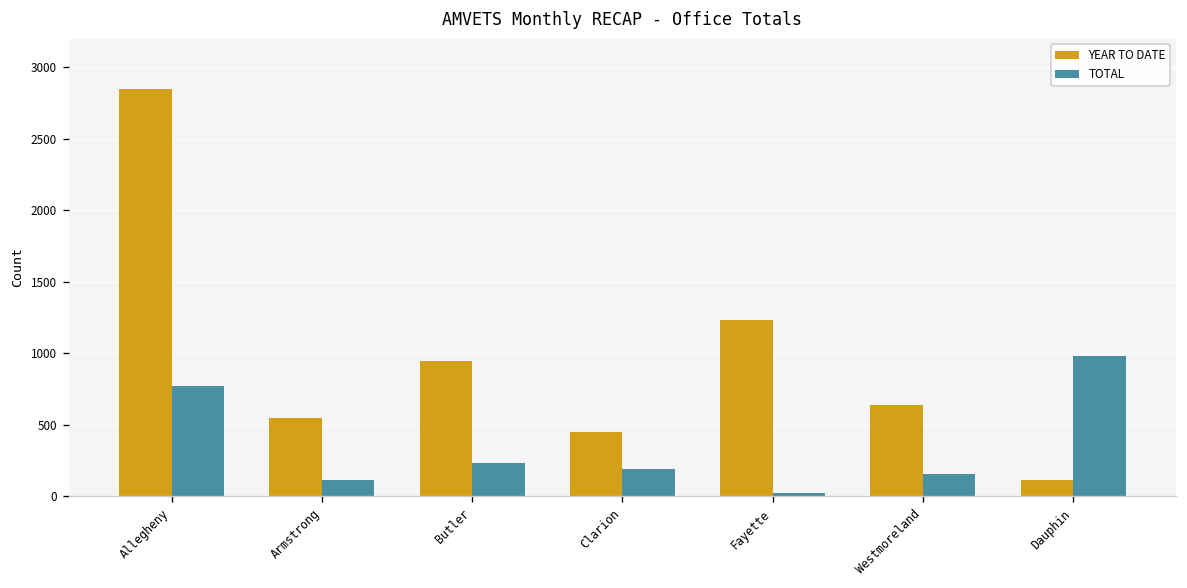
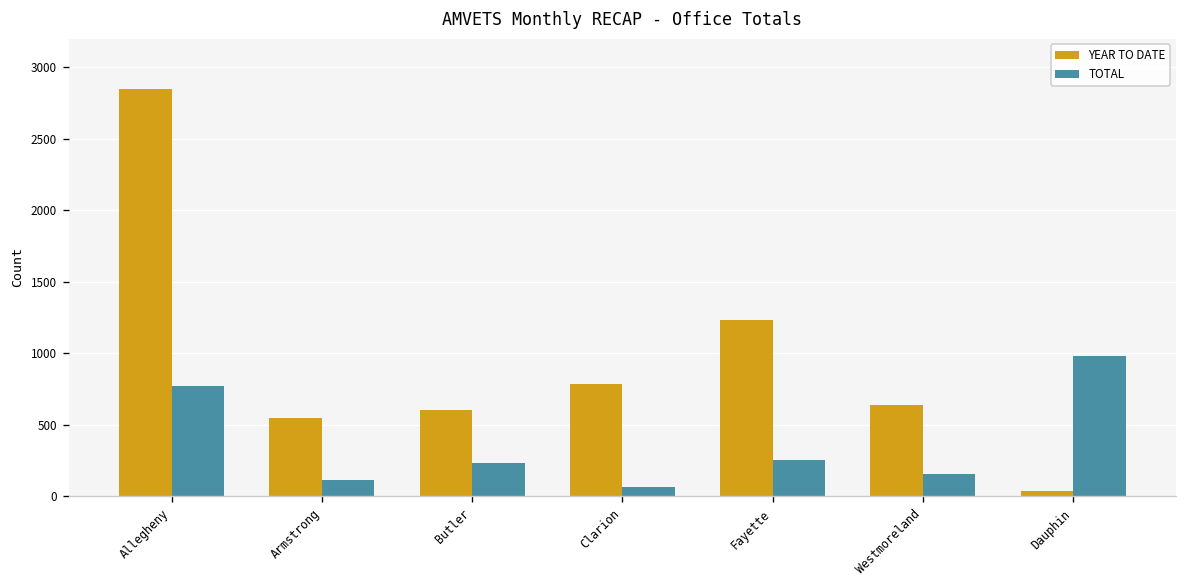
YEAR TO DATE, Butler: 940 -> 600
YEAR TO DATE, Clarion: 450 -> 790
TOTAL, Clarion: 190 -> 70
TOTAL, Fayette: 20 -> 250
YEAR TO DATE, Dauphin: 110 -> 40
